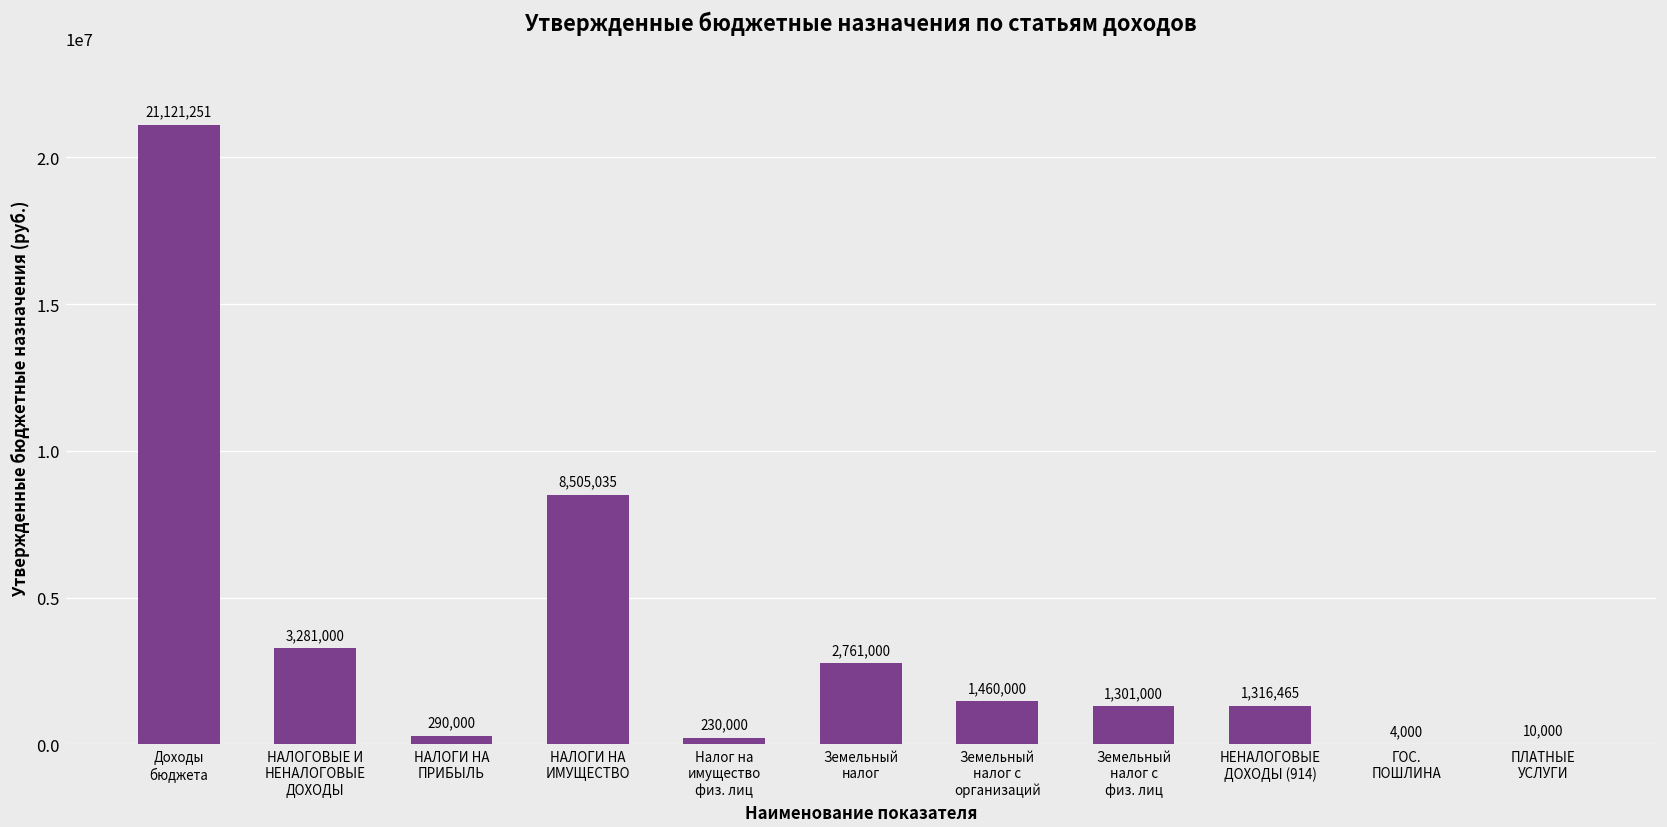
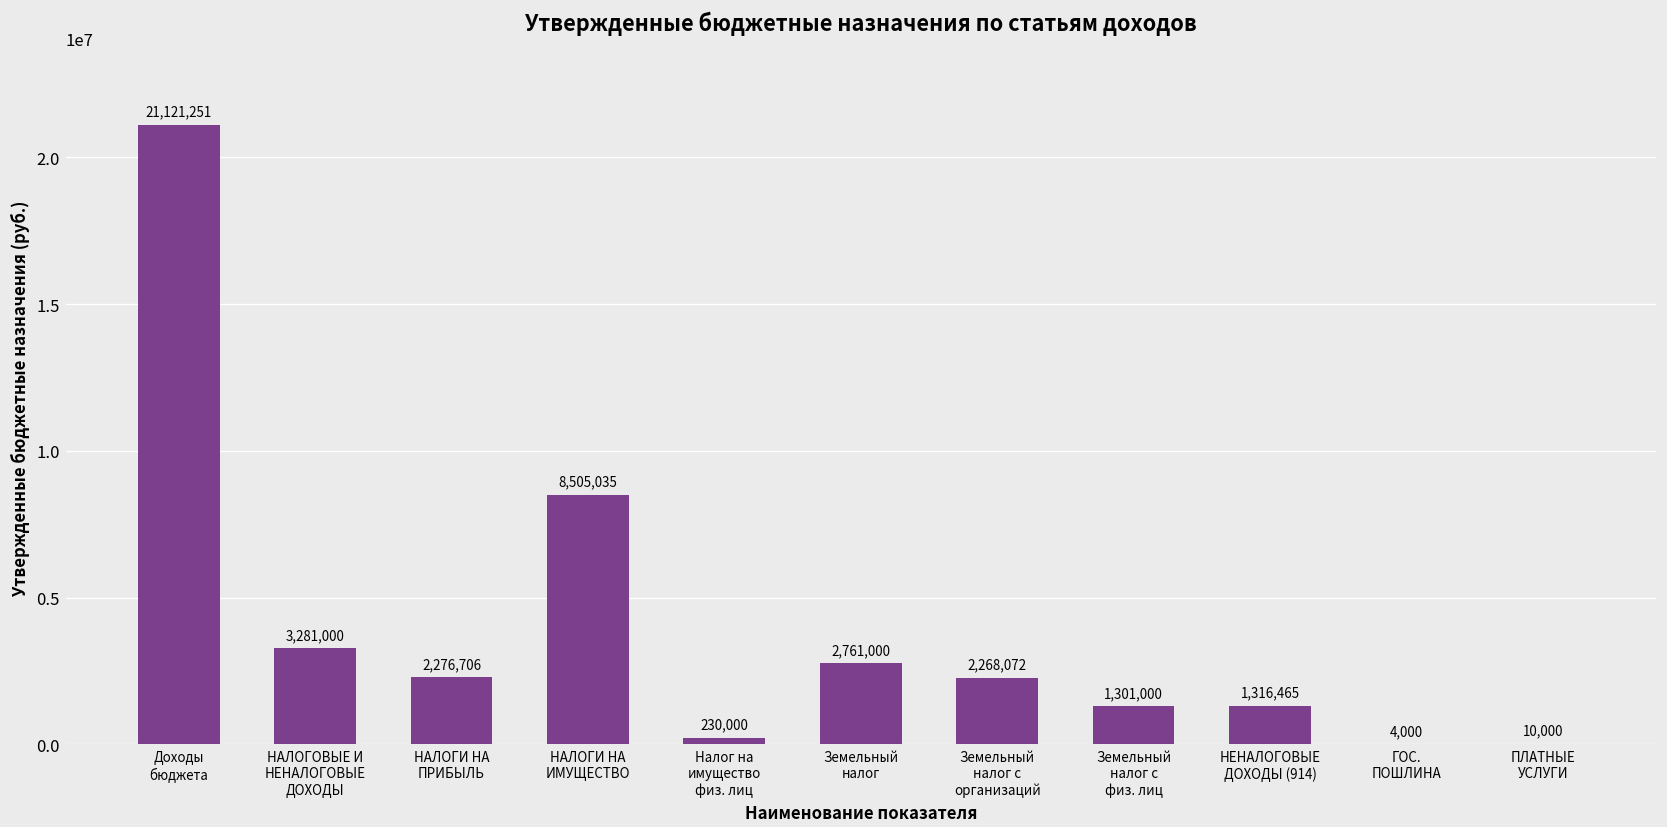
НАЛОГИ НА ПРИБЫЛЬ: 290,000 -> 2,276,706
Земельный налог с организаций: 1,460,000 -> 2,268,072
